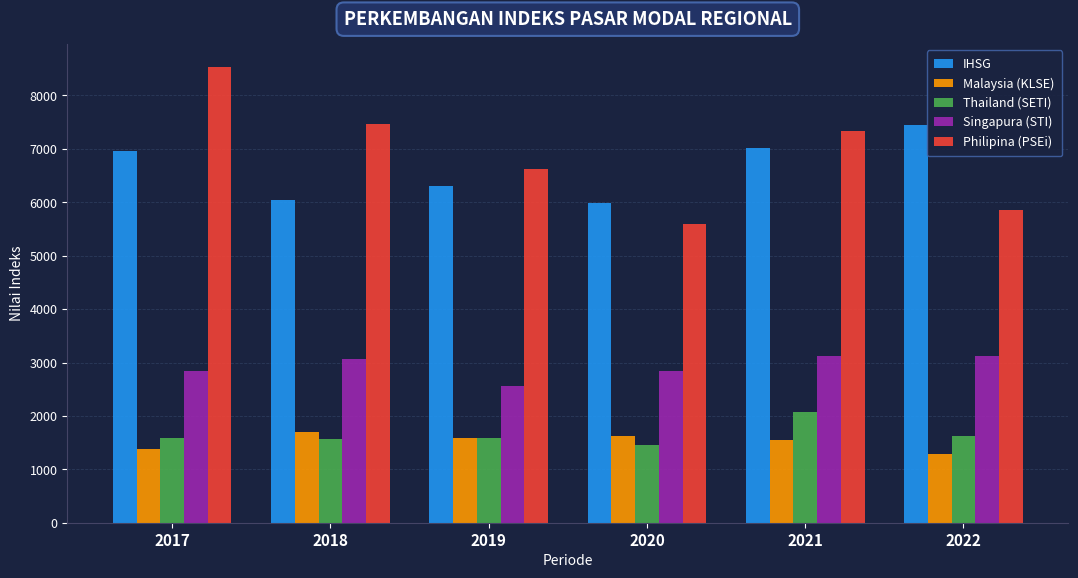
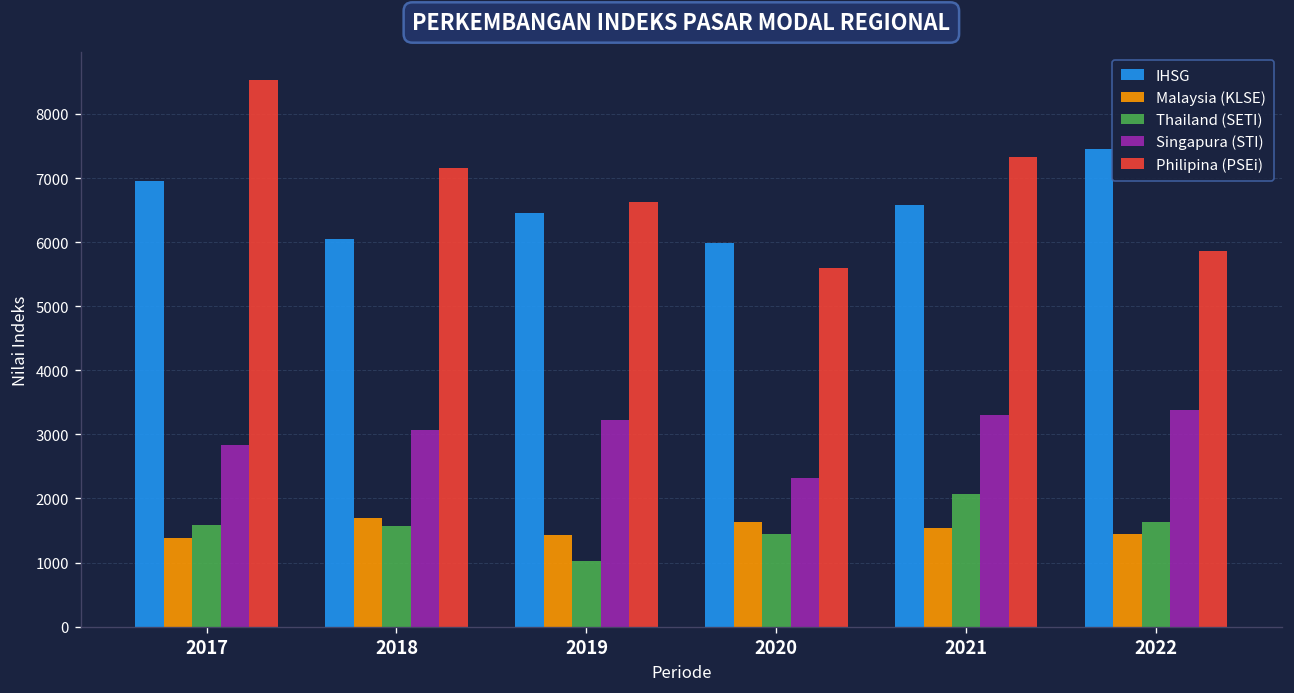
Philipina (PSEi), 2018: 7500 -> 7200
IHSG, 2019: 6300 -> 6500
Malaysia (KLSE), 2019: 1600 -> 1400
Thailand (SETI), 2019: 1600 -> 1000
Singapura (STI), 2019: 2600 -> 3200
Singapura (STI), 2020: 2800 -> 2300
IHSG, 2021: 7000 -> 6600
Singapura (STI), 2021: 3100 -> 3300
Malaysia (KLSE), 2022: 1300 -> 1400
Singapura (STI), 2022: 3100 -> 3400
